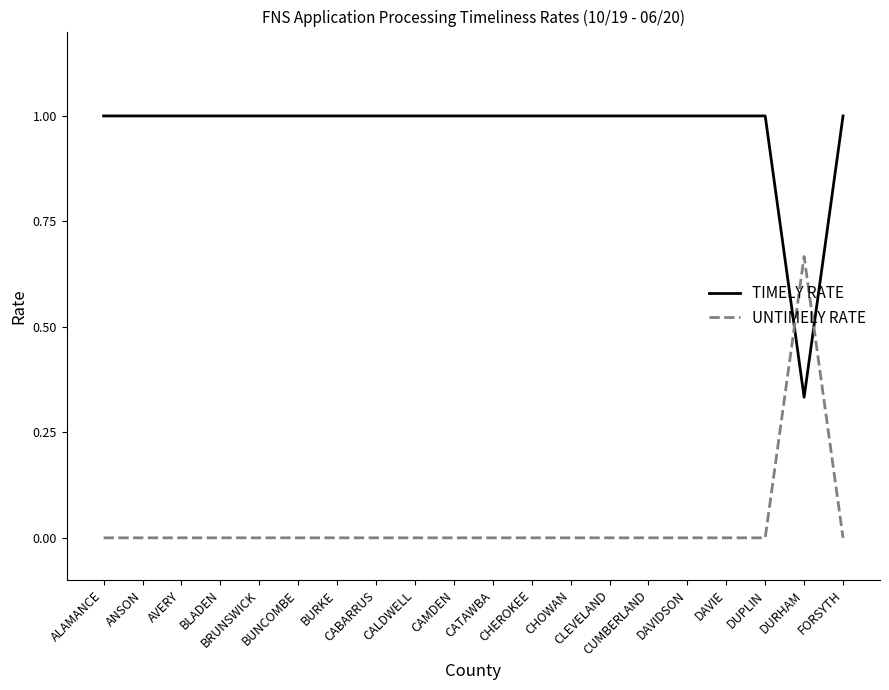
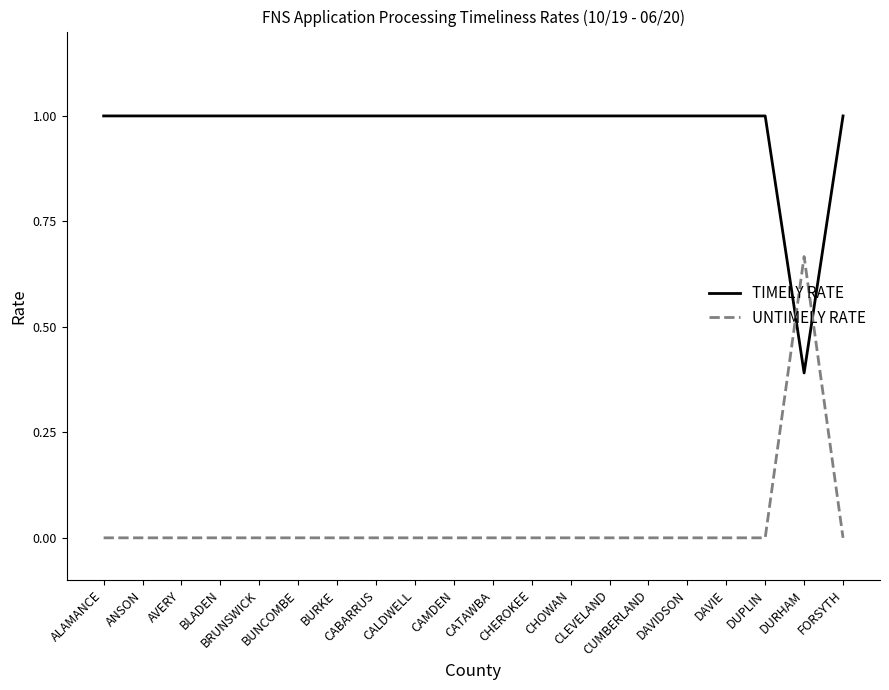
TIMELY RATE, DURHAM: 0.33 -> 0.39
